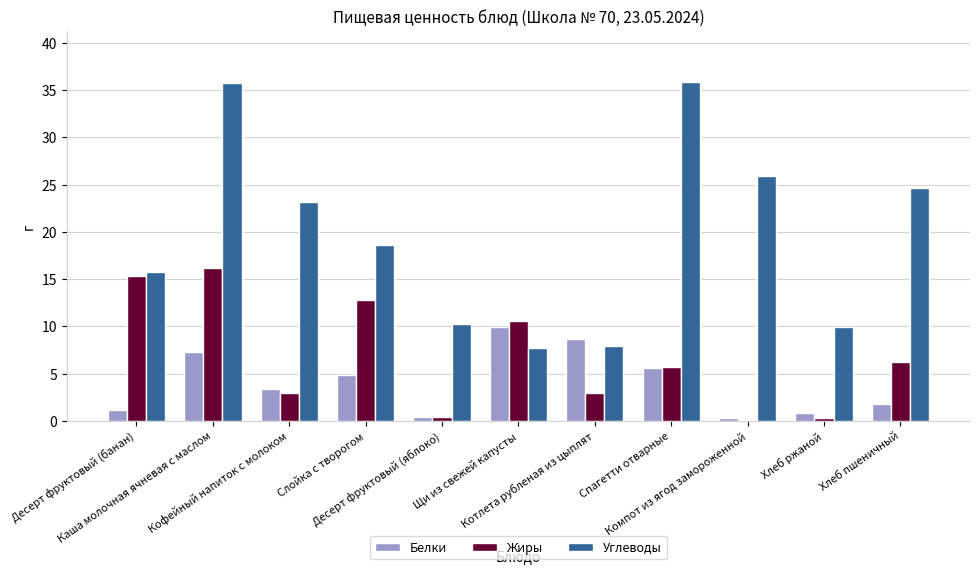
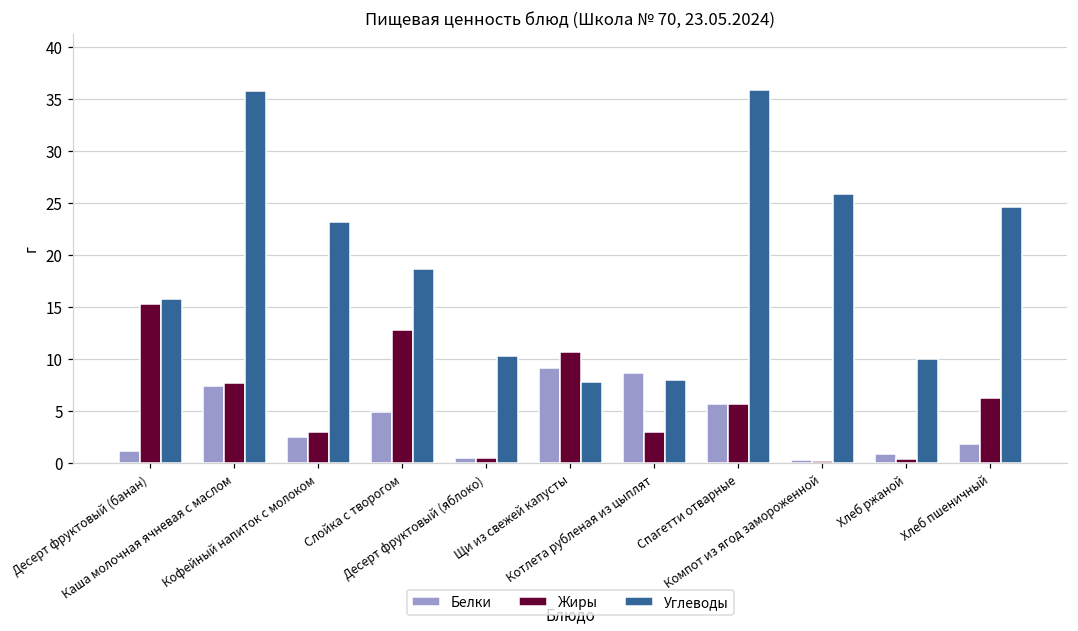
Жиры, Каша молочная ячневая с маслом: 16 -> 8
Белки, Кофейный напиток с молоком: 3 -> 2
Белки, Щи из свежей капусты: 10 -> 9
